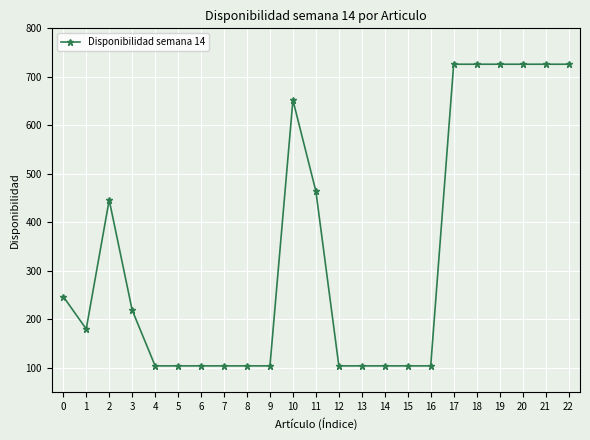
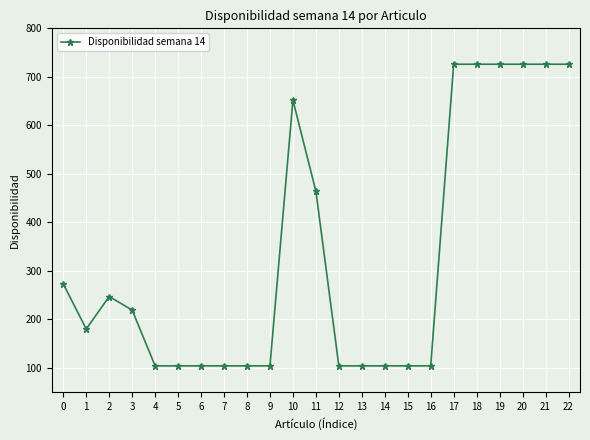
0: 250 -> 270
2: 450 -> 250
